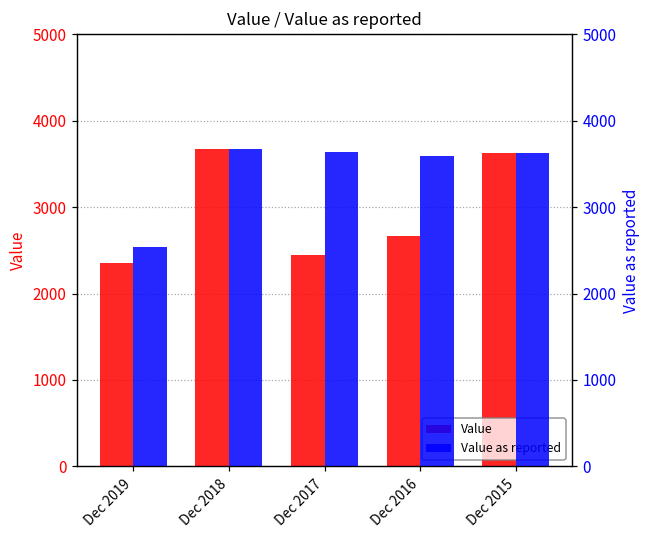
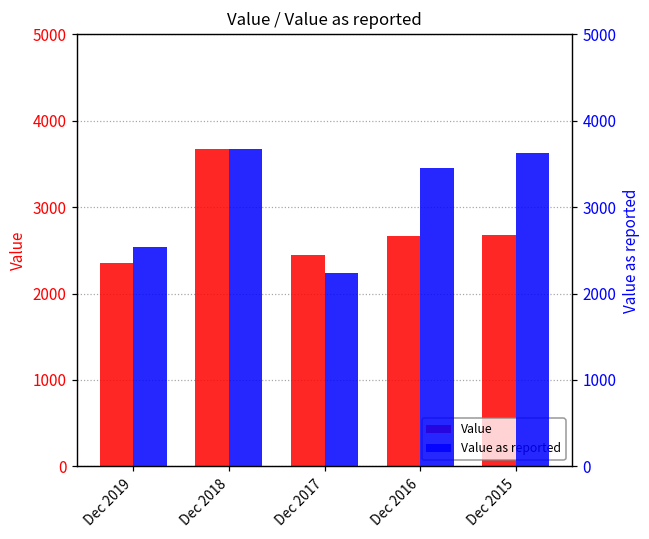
Value, Dec 2015: 3600 -> 2700
Value as reported, Dec 2017: 3600 -> 2200
Value as reported, Dec 2016: 3600 -> 3400
